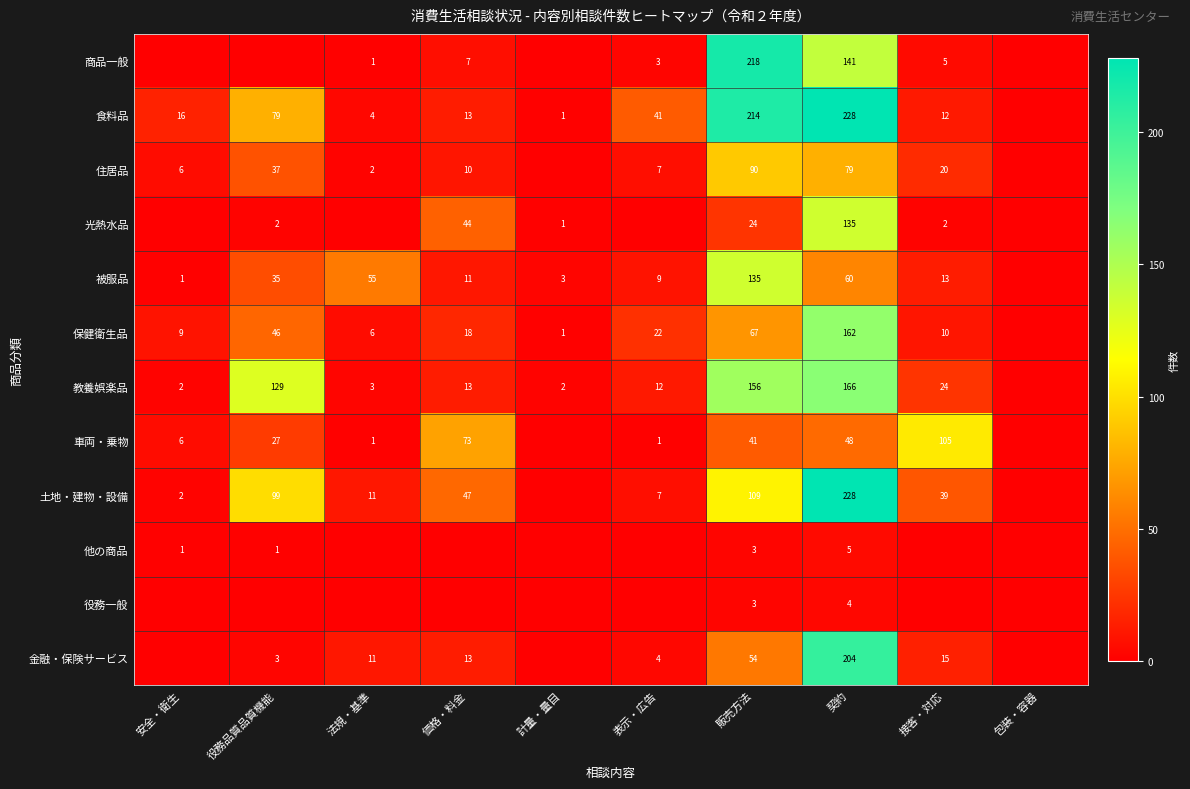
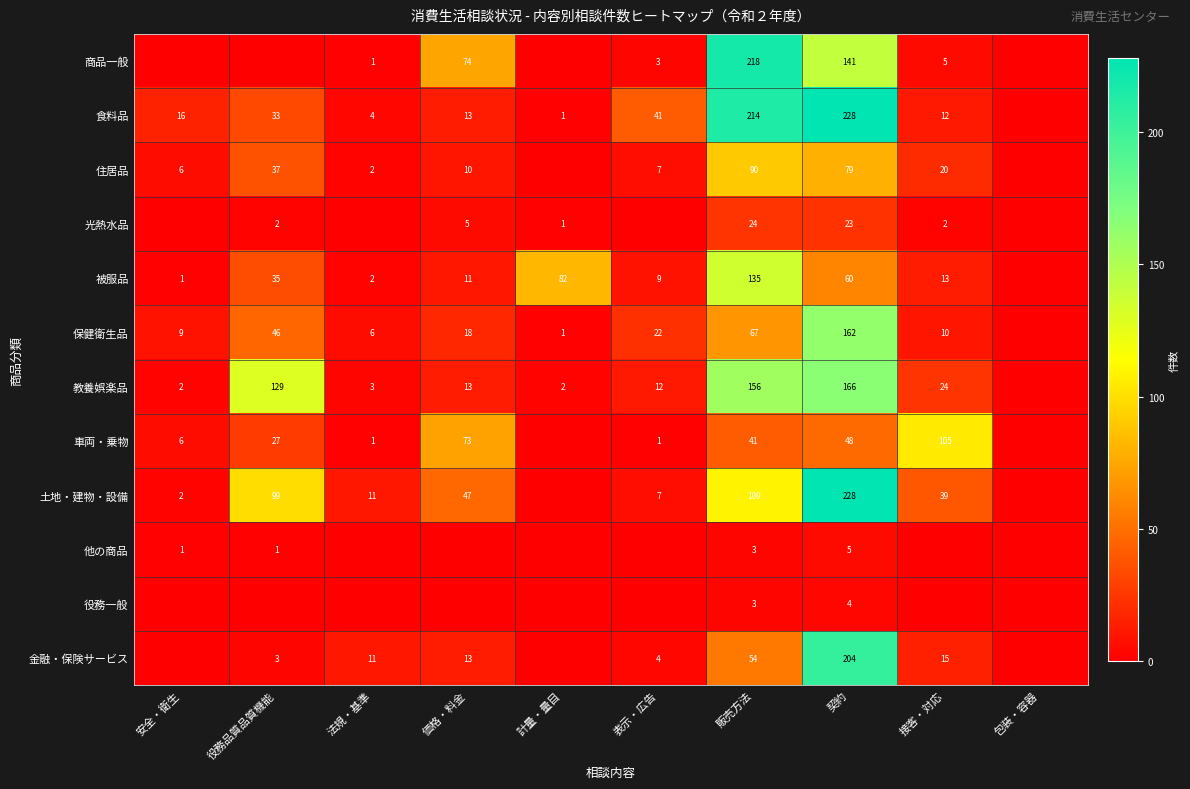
商品一般, 価格・料金: 7 -> 74
食料品, 役務品質品質機能: 79 -> 33
光熱水品, 価格・料金: 44 -> 5
光熱水品, 契約: 135 -> 23
被服品, 法規・基準: 55 -> 2
被服品, 計量・量目: 3 -> 82
